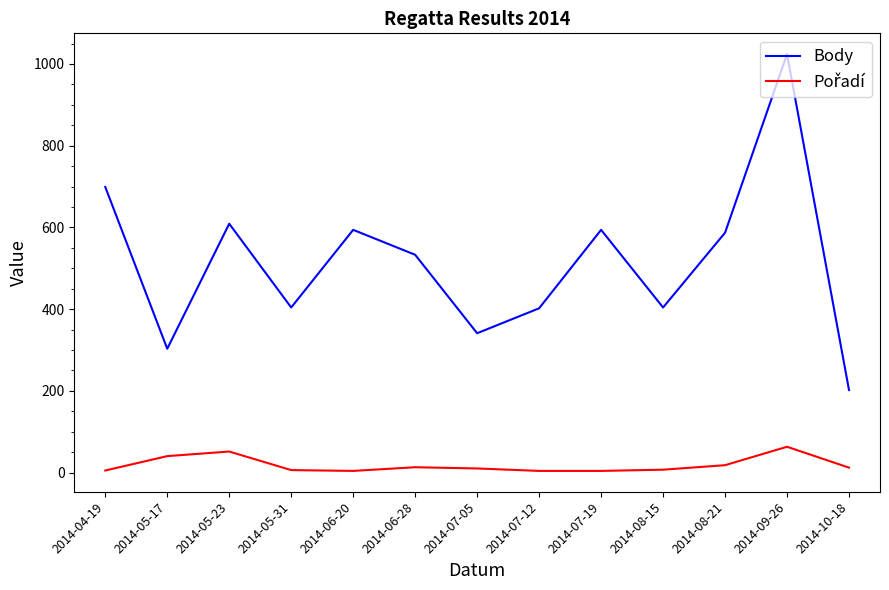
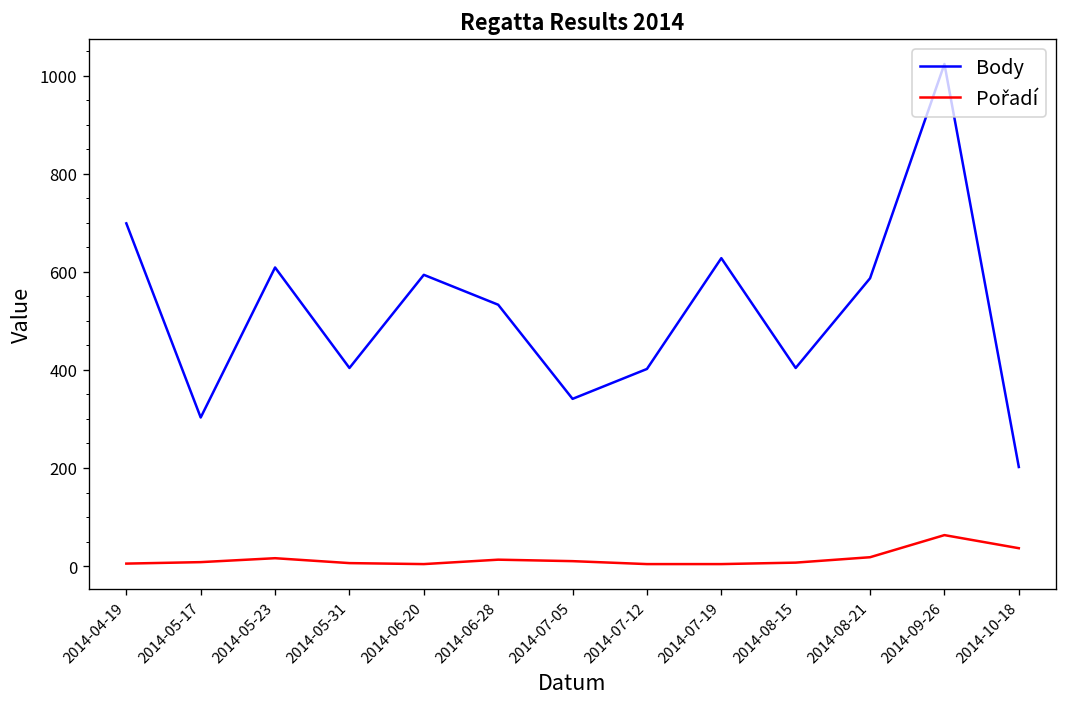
Pořadí, 2014-05-17: 40 -> 10
Pořadí, 2014-05-23: 50 -> 20
Body, 2014-07-19: 590 -> 630
Pořadí, 2014-10-18: 10 -> 40
